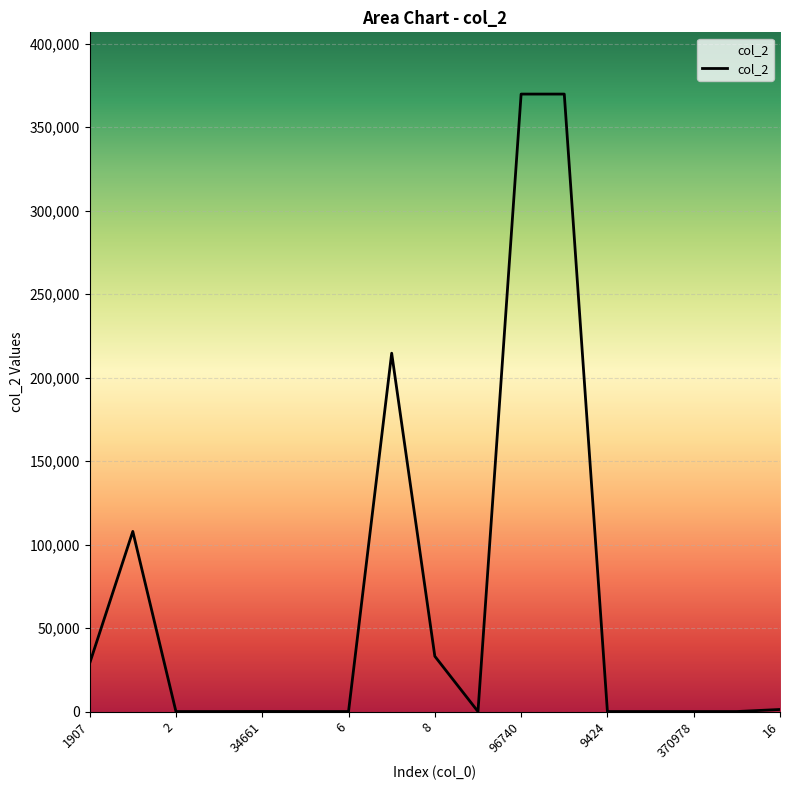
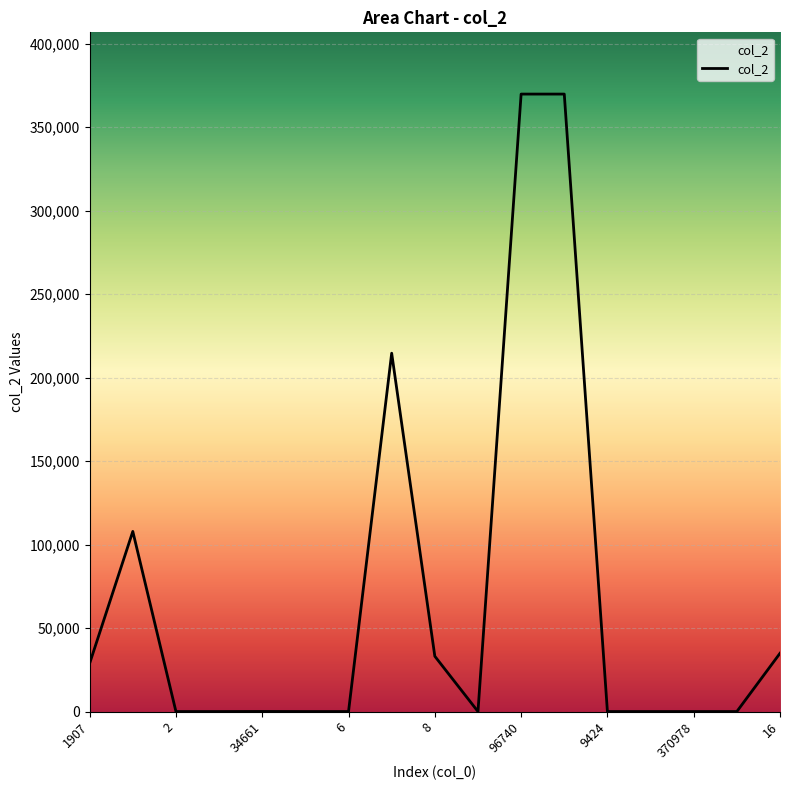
16: 1,000 -> 35,000
